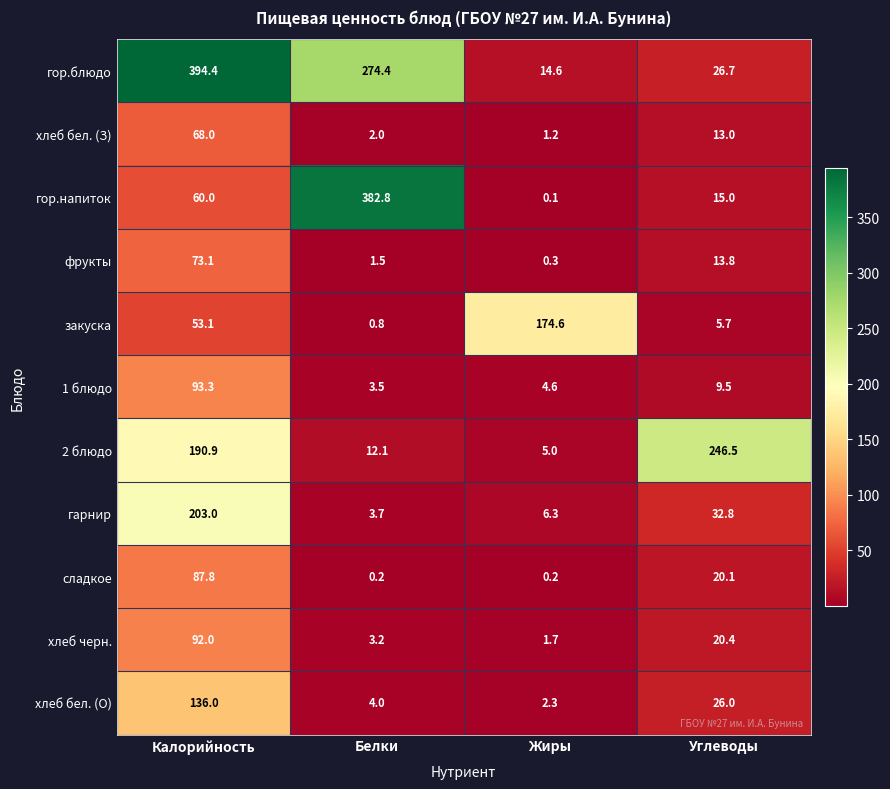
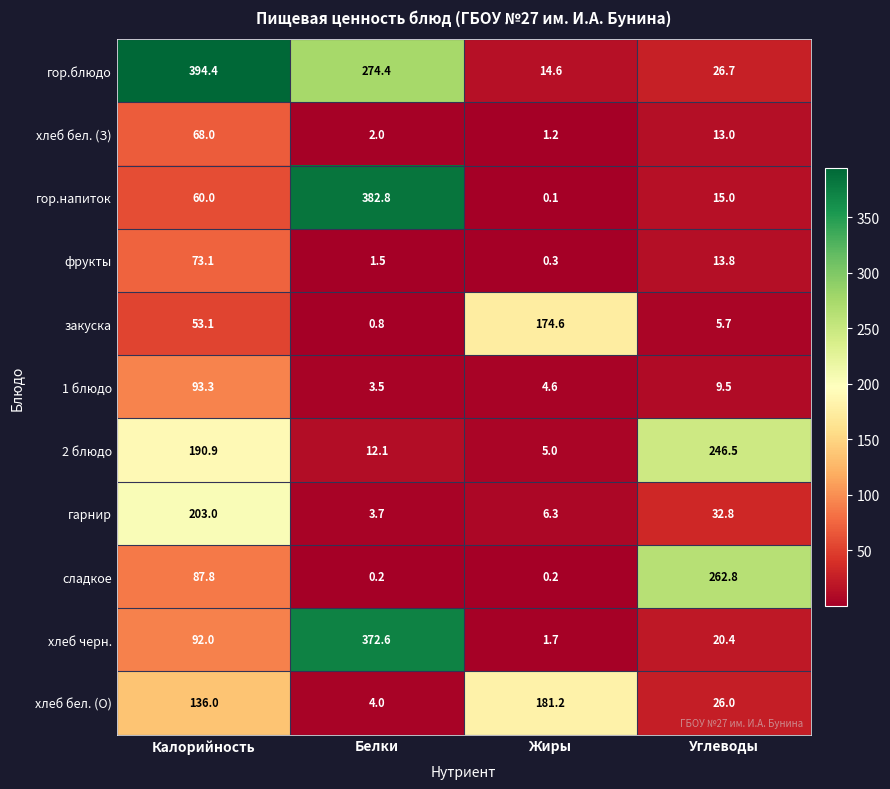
сладкое, Углеводы: 20.1 -> 262.8
хлеб черн., Белки: 3.2 -> 372.6
хлеб бел. (О), Жиры: 2.3 -> 181.2
